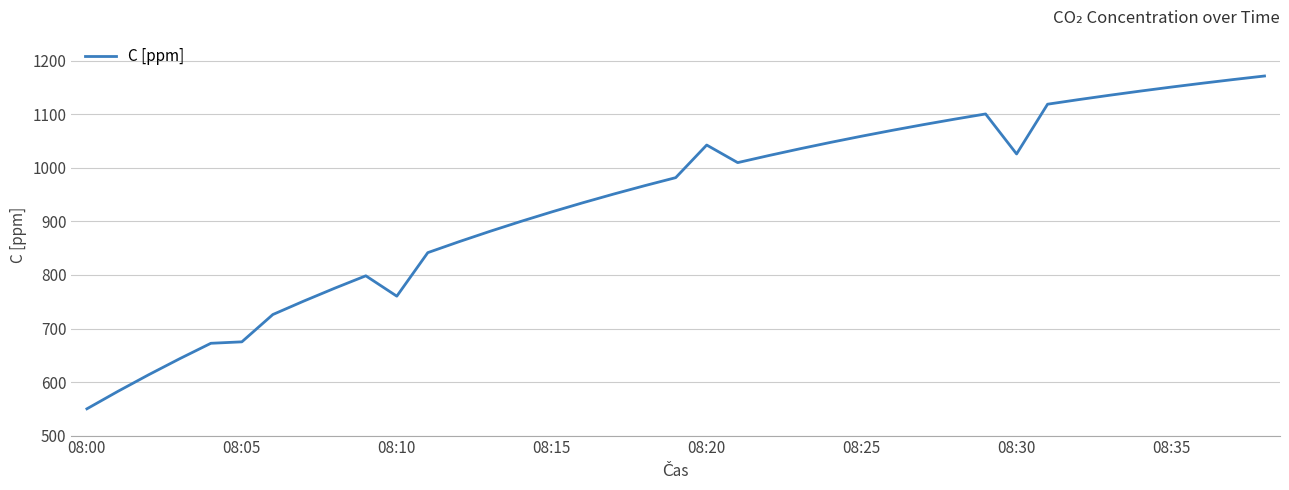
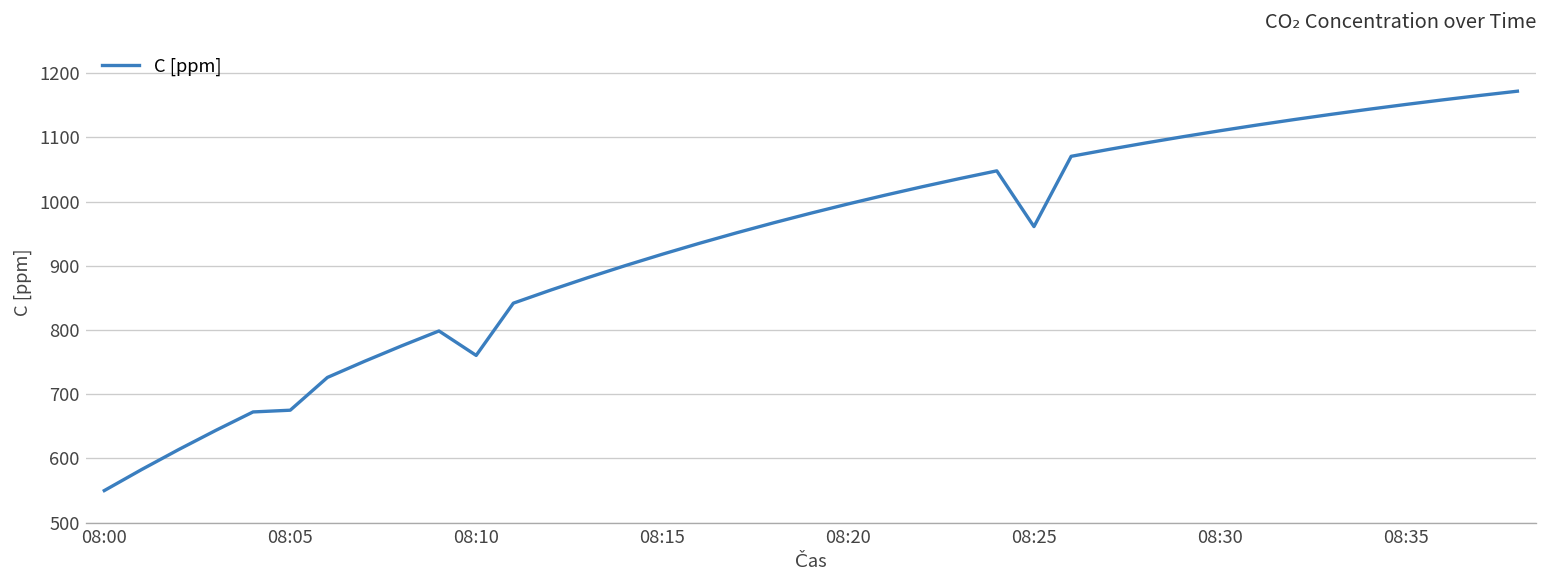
08:20: 1040 -> 1000
08:25: 1060 -> 960
08:30: 1030 -> 1110
